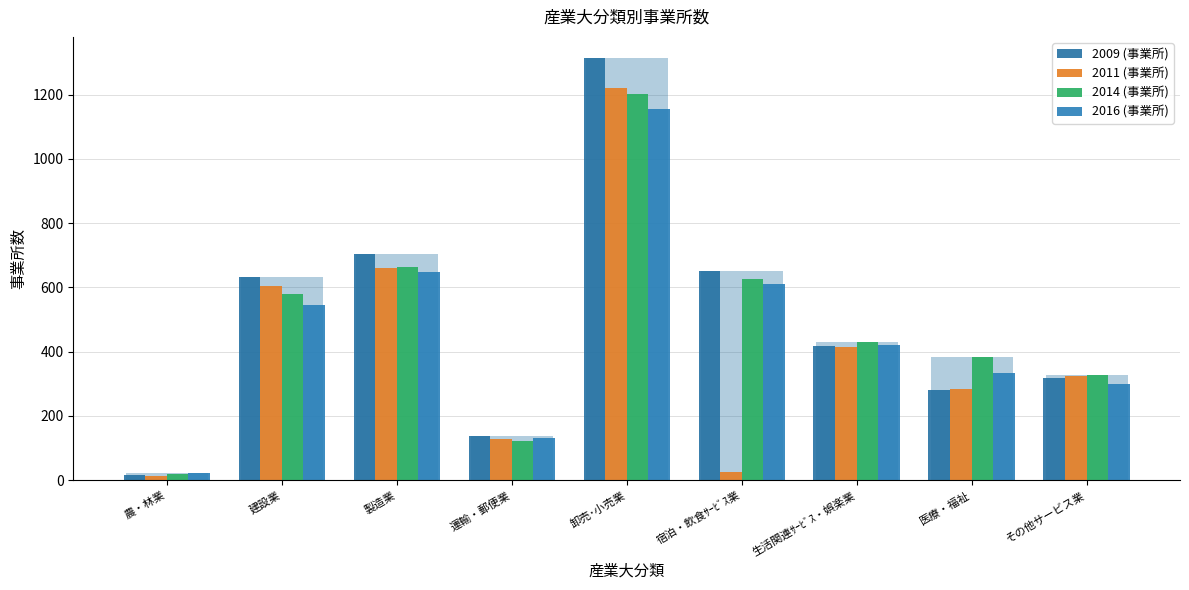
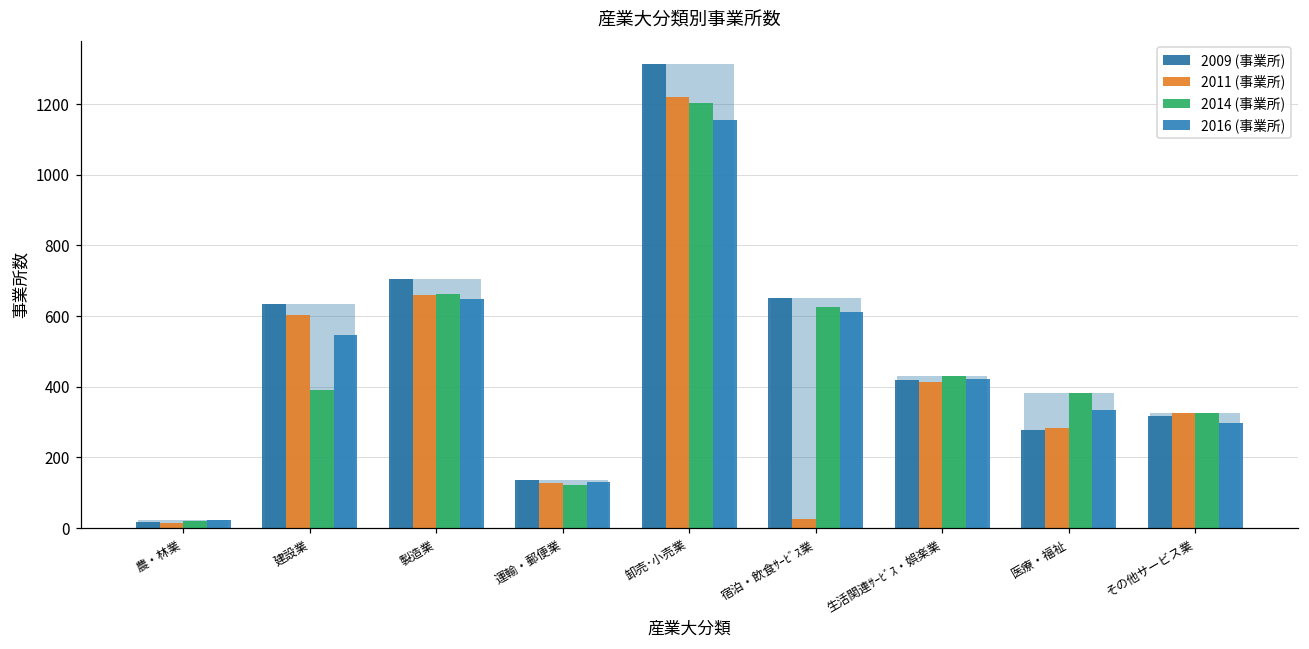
2014 (事業所), 建設業: 580 -> 390
